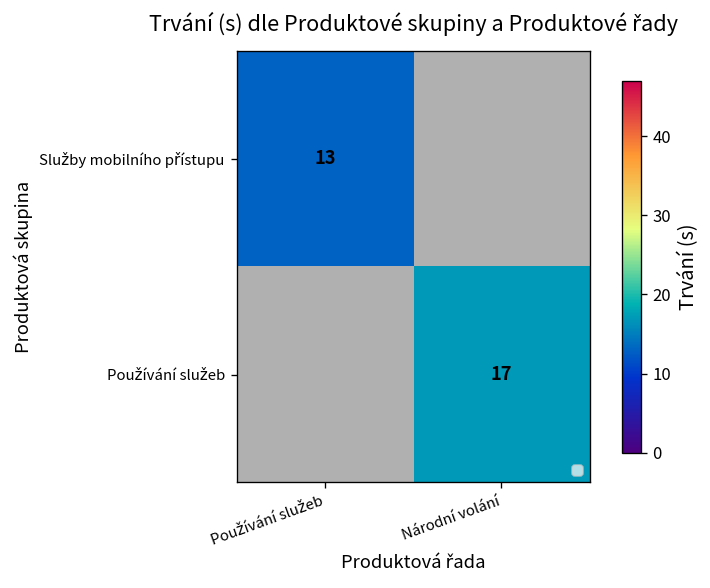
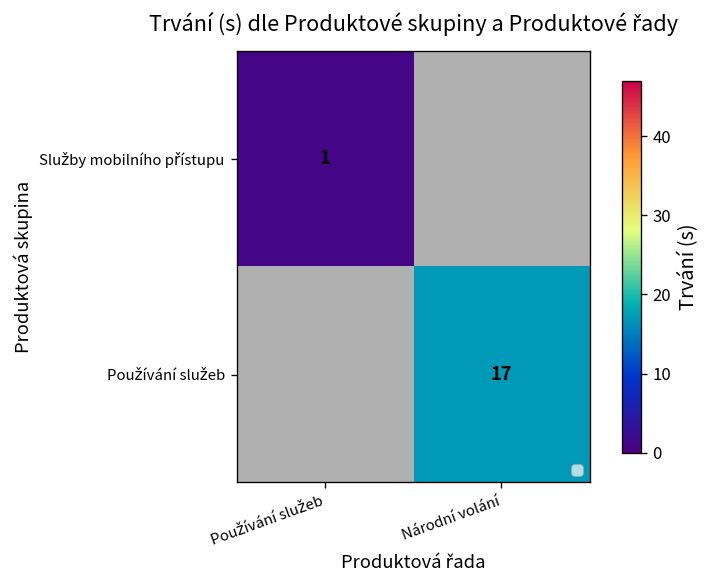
Služby mobilního přístupu, Používání služeb: 13 -> 1
